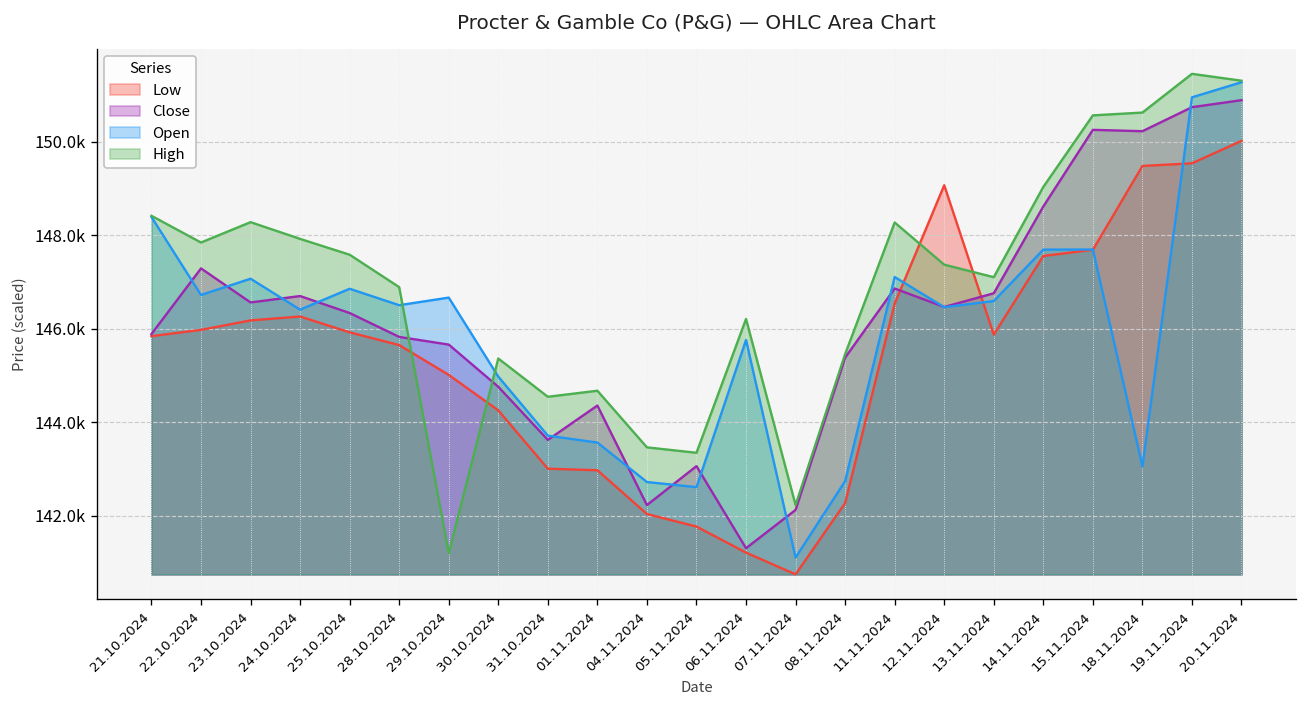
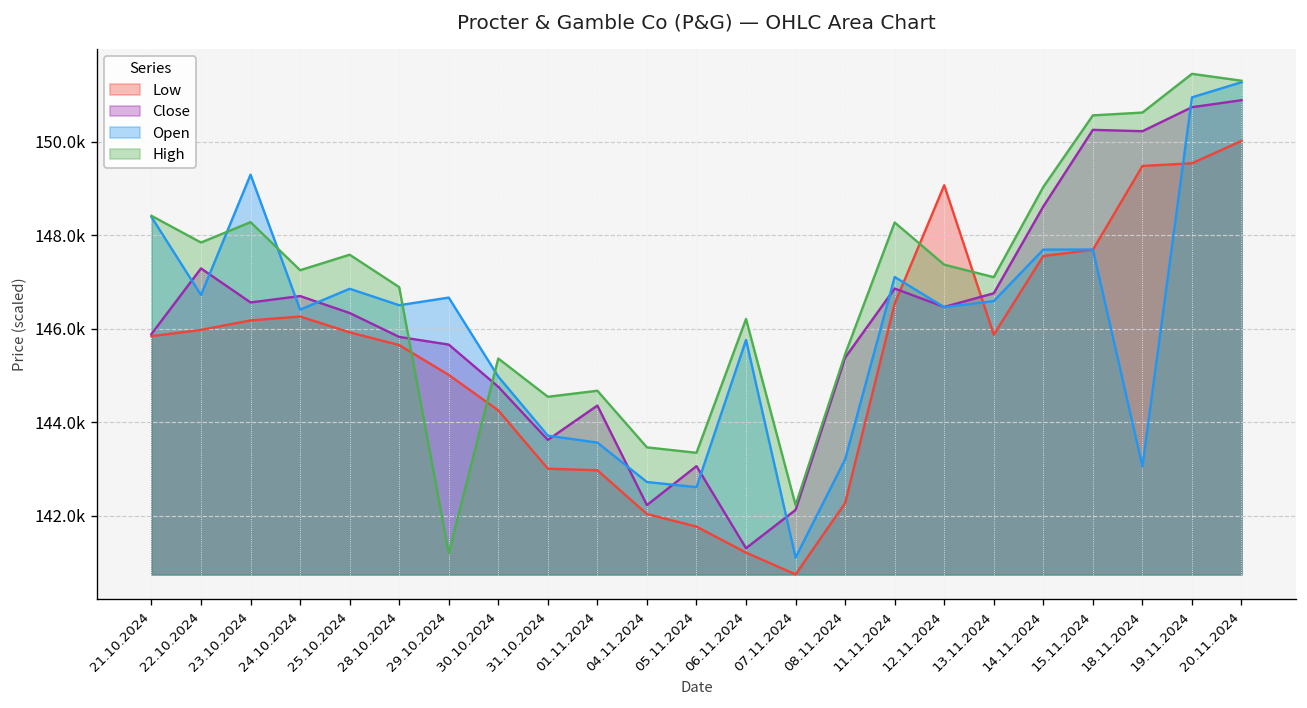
Open, 23.10.2024: 147100 -> 149300
High, 24.10.2024: 147900 -> 147300
Open, 08.11.2024: 142700 -> 143200
